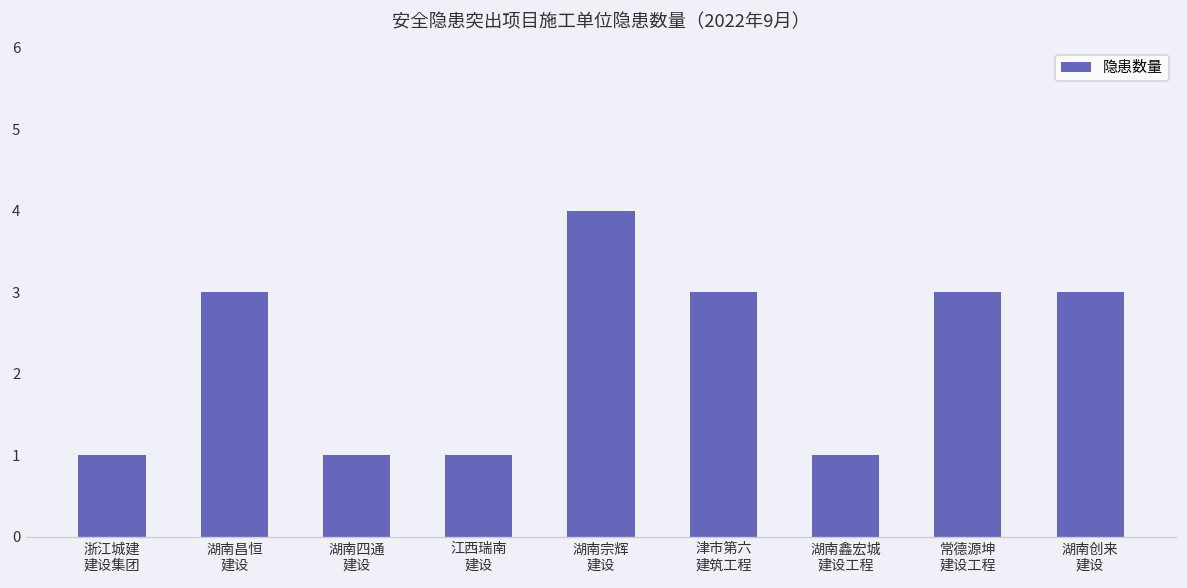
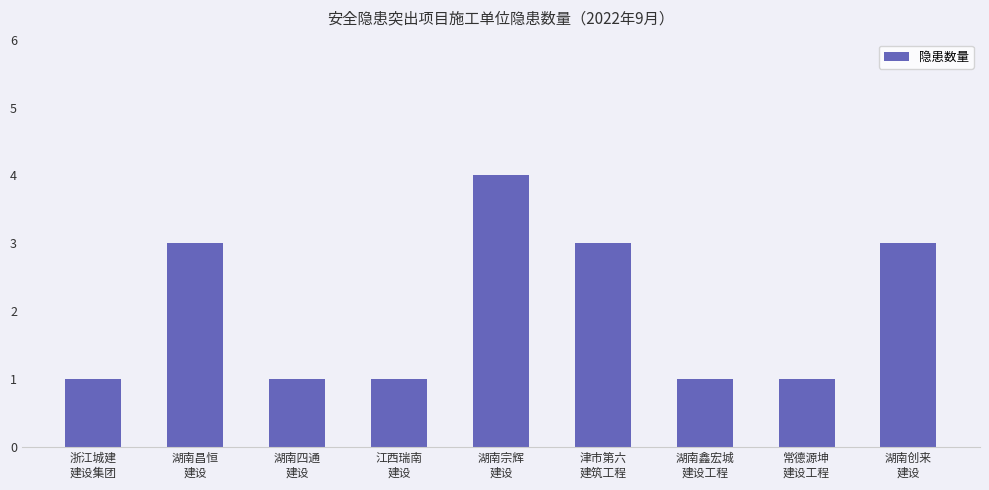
常德源坤 建设工程: 3 -> 1
